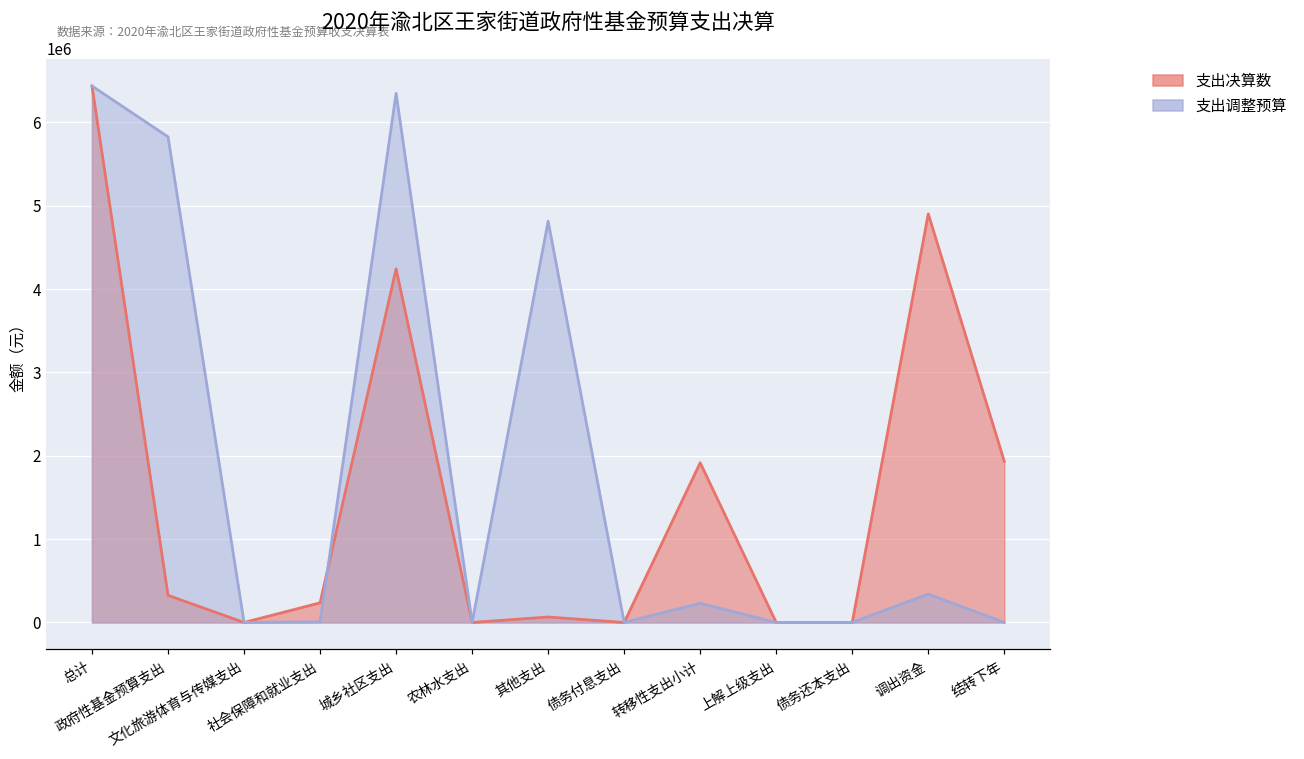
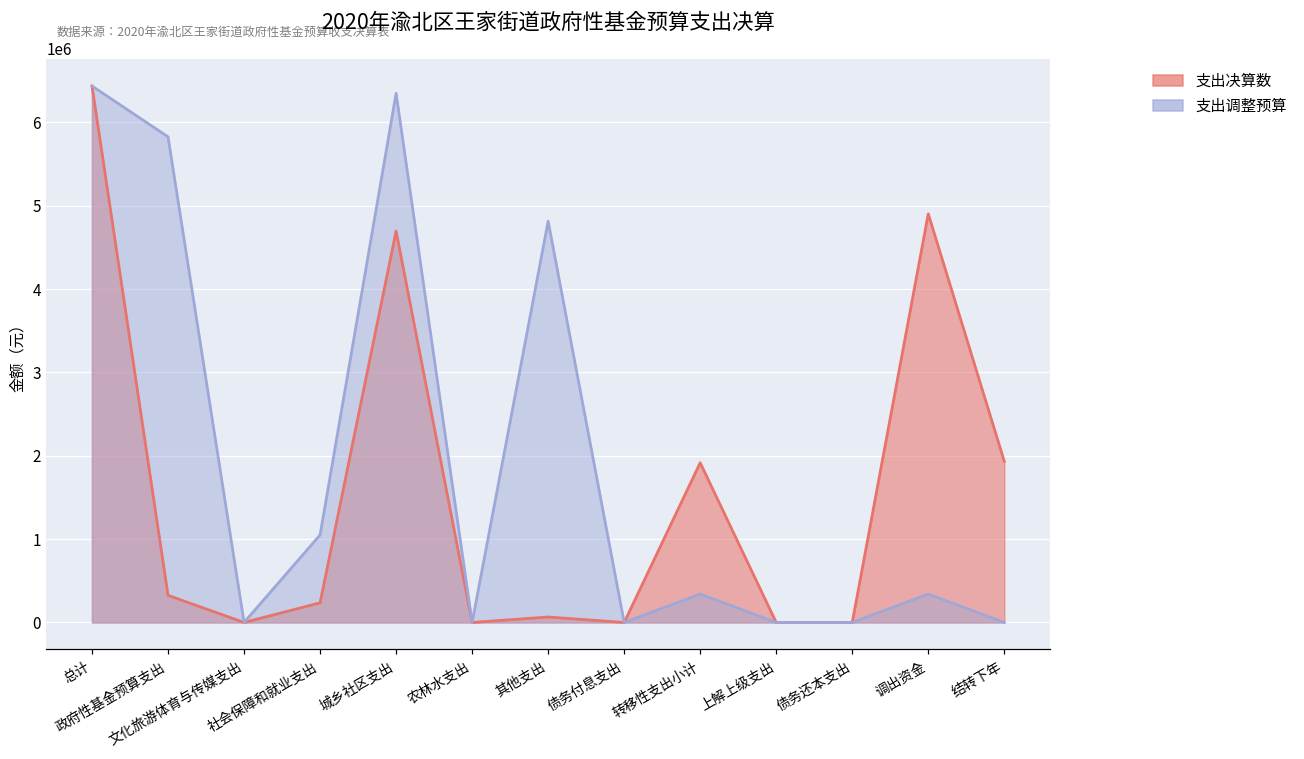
支出调整预算, 社会保障和就业支出: 0 -> 1100000
支出决算数, 城乡社区支出: 4200000 -> 4700000
支出调整预算, 转移性支出小计: 200000 -> 300000
